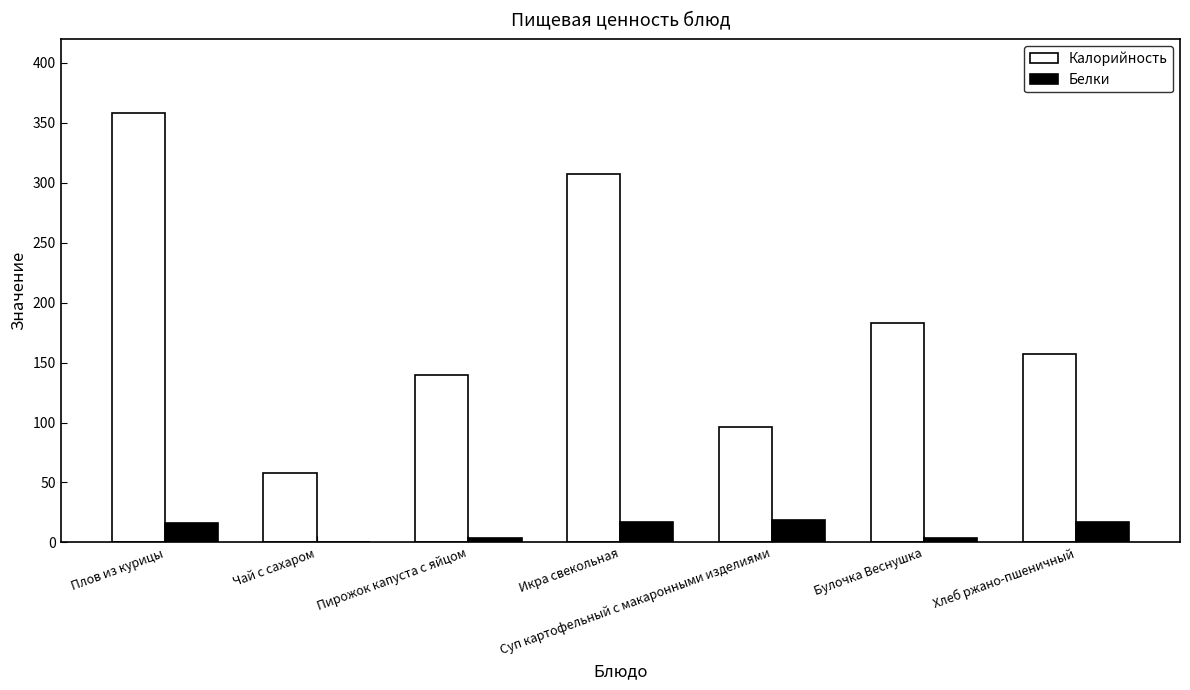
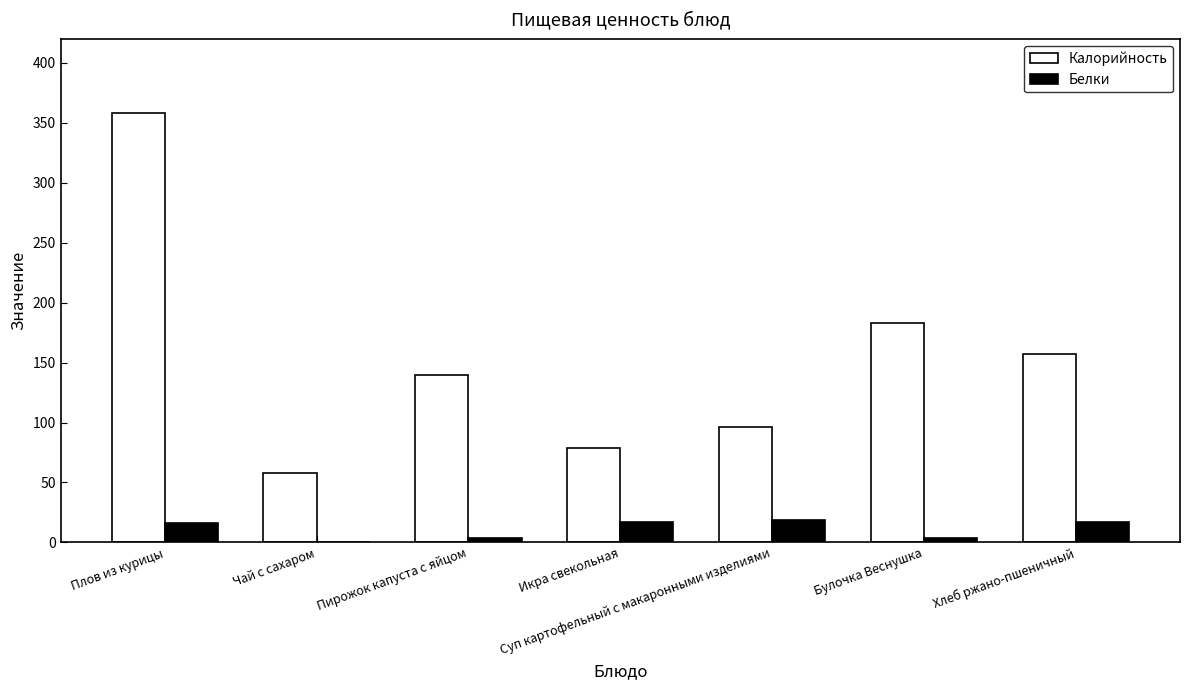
Калорийность, Икра свекольная: 307 -> 79
